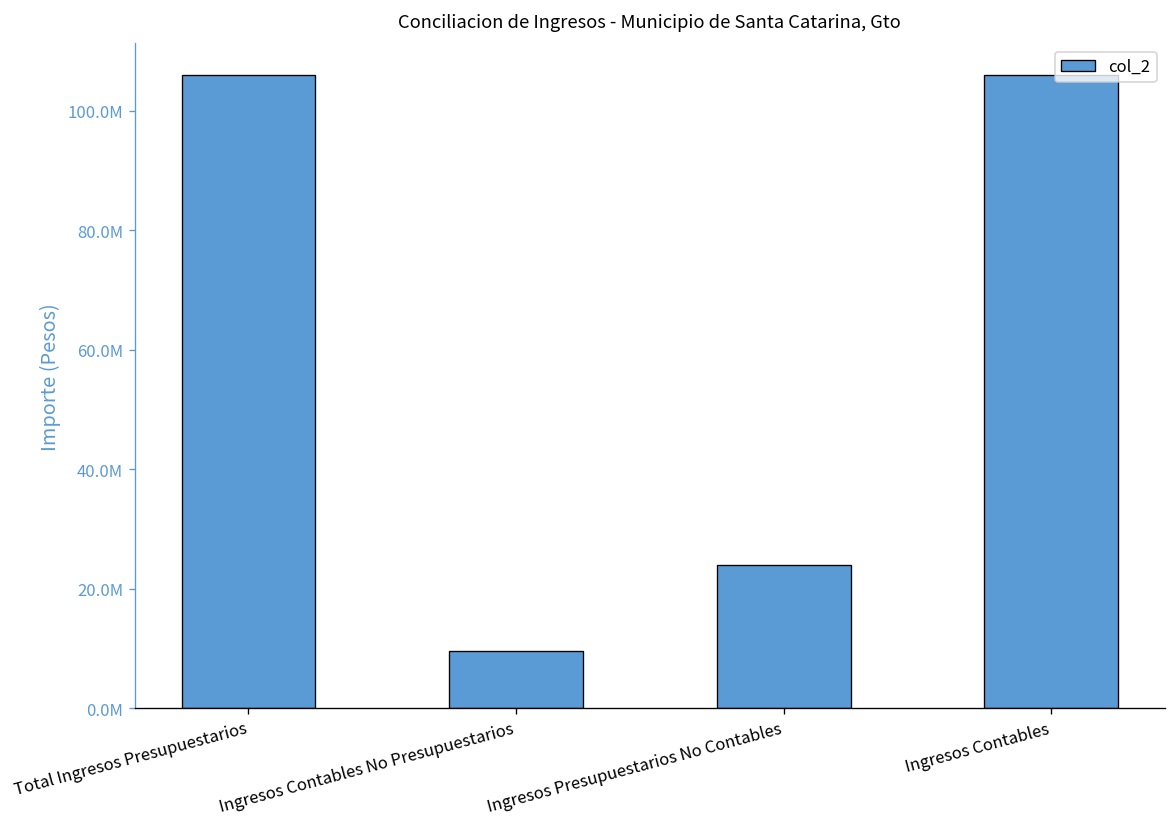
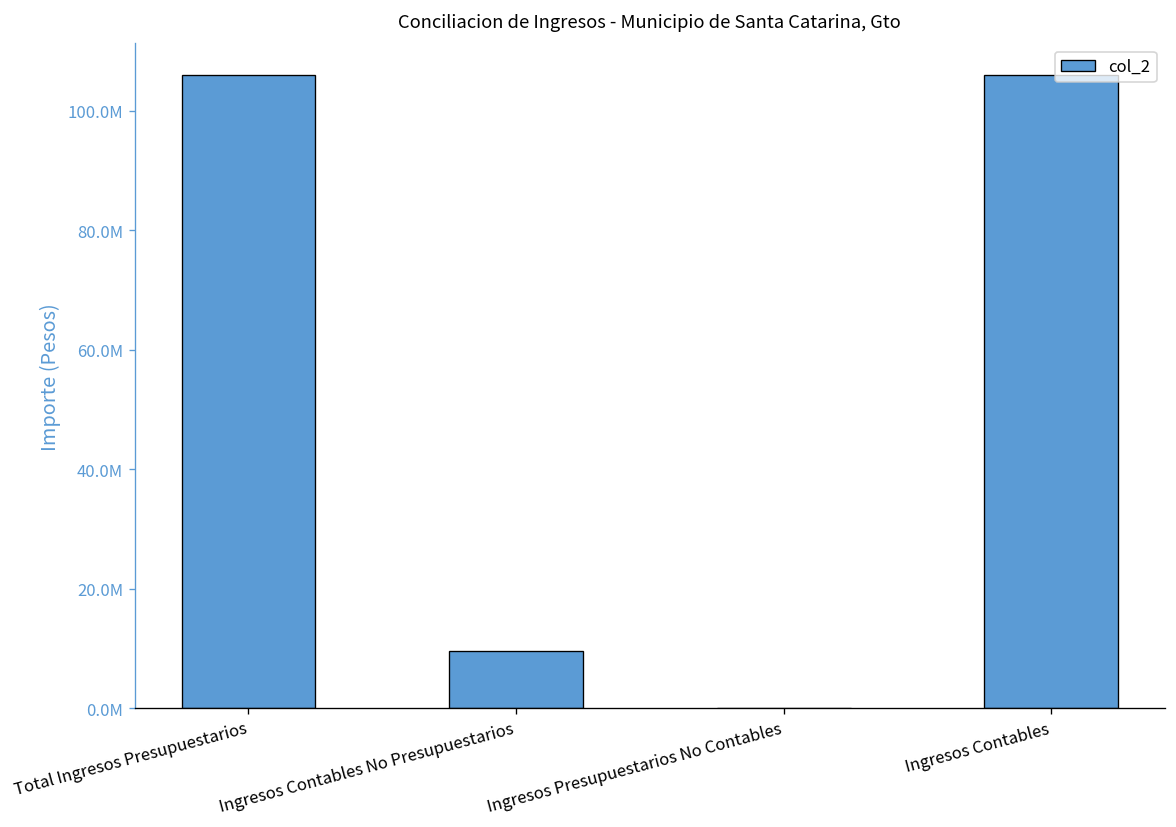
Ingresos Presupuestarios No Contables: 24000000 -> 0
